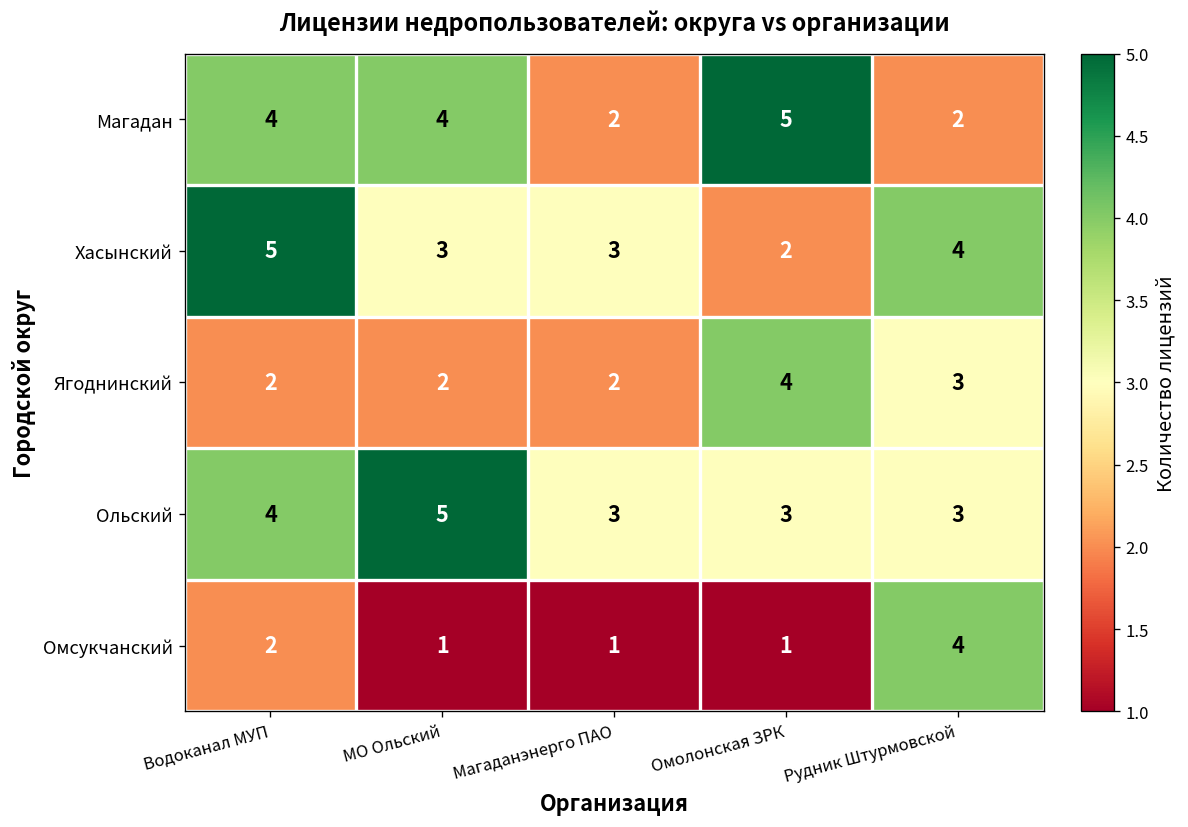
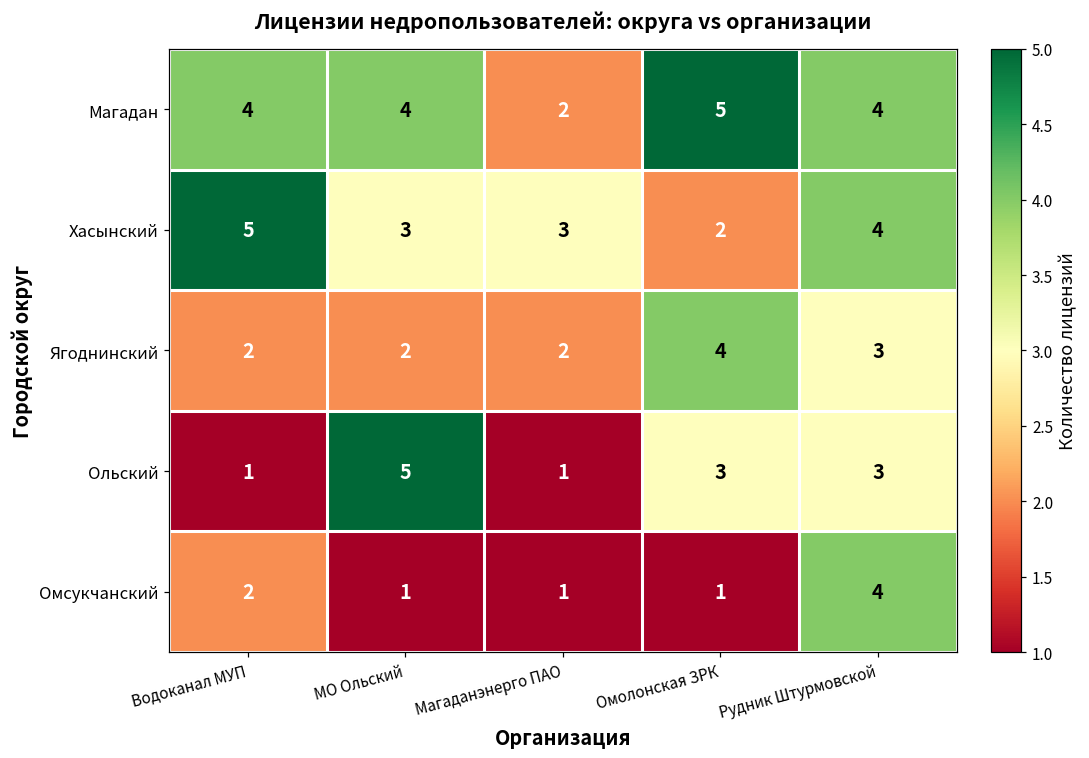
Магадан, Рудник Штурмовской: 2 -> 4
Ольский, Водоканал МУП: 4 -> 1
Ольский, Магаданэнерго ПАО: 3 -> 1
